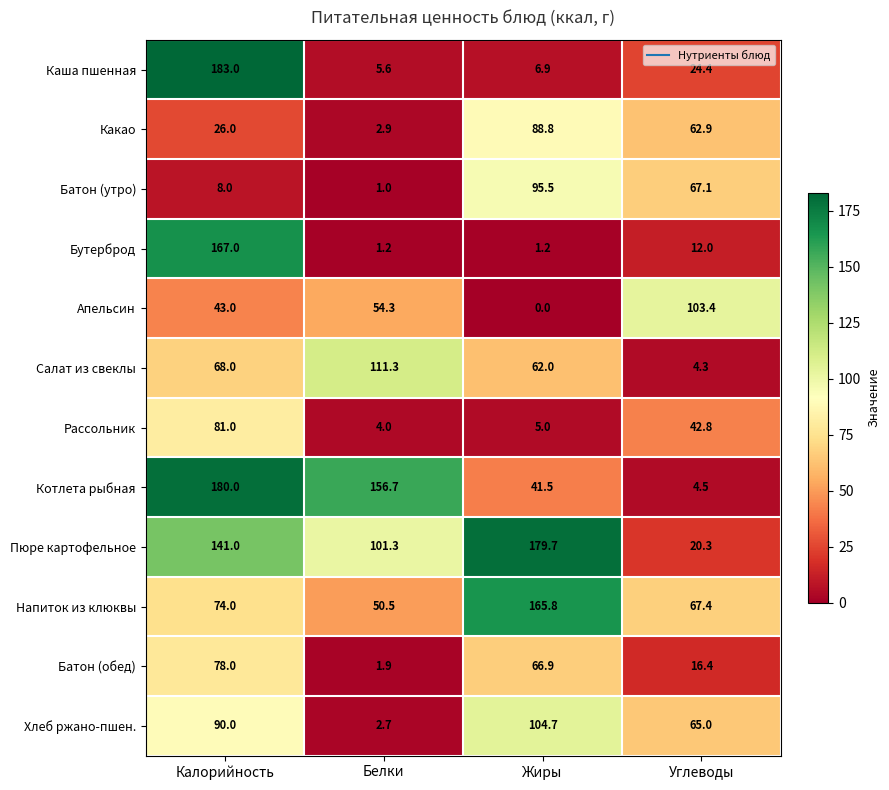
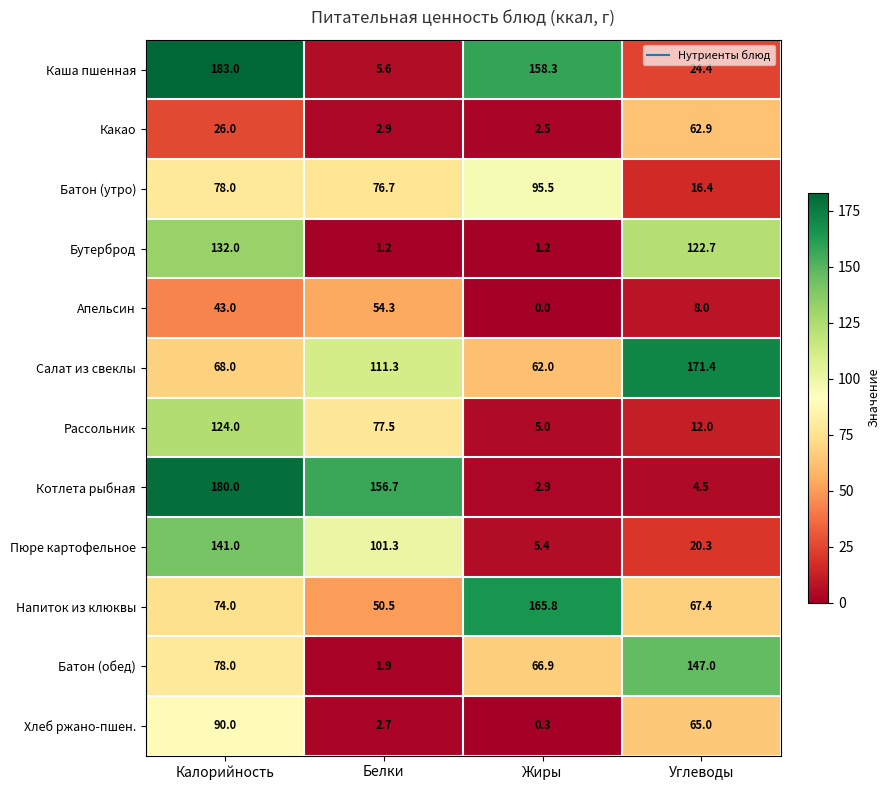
Каша пшенная, Жиры: 6.9 -> 158.3
Какао, Жиры: 88.8 -> 2.5
Батон (утро), Калорийность: 8.0 -> 78.0
Батон (утро), Белки: 1.0 -> 76.7
Батон (утро), Углеводы: 67.1 -> 16.4
Бутерброд, Калорийность: 167.0 -> 132.0
Бутерброд, Углеводы: 12.0 -> 122.7
Апельсин, Углеводы: 103.4 -> 8.0
Салат из свеклы, Углеводы: 4.3 -> 171.4
Рассольник, Калорийность: 81.0 -> 124.0
Рассольник, Белки: 4.0 -> 77.5
Рассольник, Углеводы: 42.8 -> 12.0
Котлета рыбная, Жиры: 41.5 -> 2.9
Пюре картофельное, Жиры: 179.7 -> 5.4
Батон (обед), Углеводы: 16.4 -> 147.0
Хлеб ржано-пшен., Жиры: 104.7 -> 0.3
